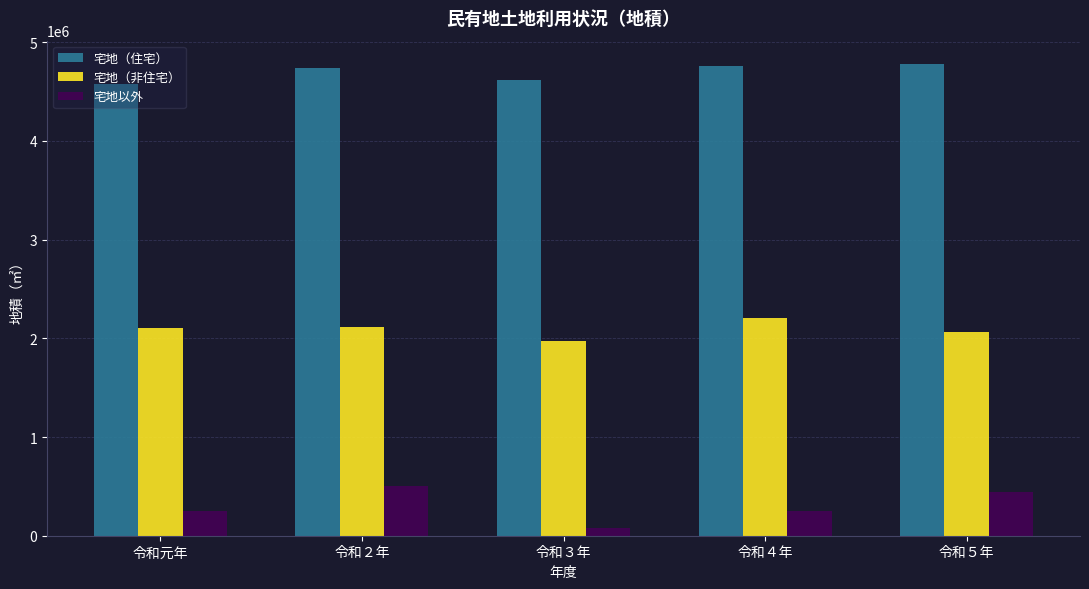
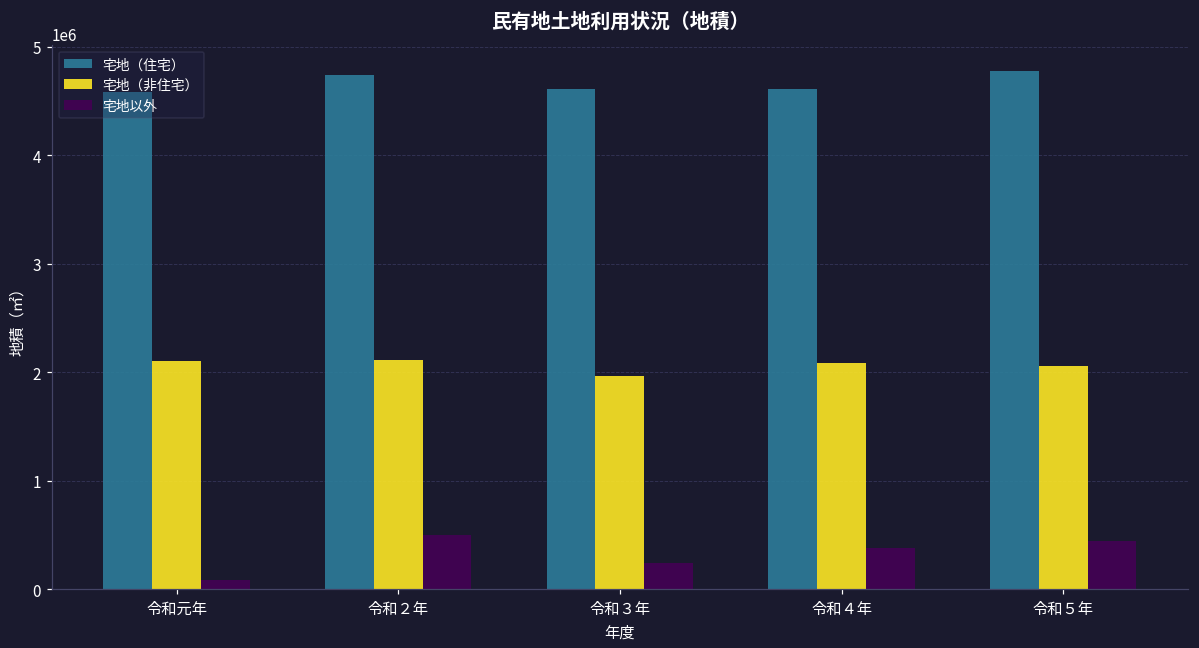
宅地以外, 令和元年: 200000 -> 100000
宅地以外, 令和３年: 100000 -> 200000
宅地（住宅）, 令和４年: 4800000 -> 4600000
宅地（非住宅）, 令和４年: 2200000 -> 2100000
宅地以外, 令和４年: 200000 -> 400000
